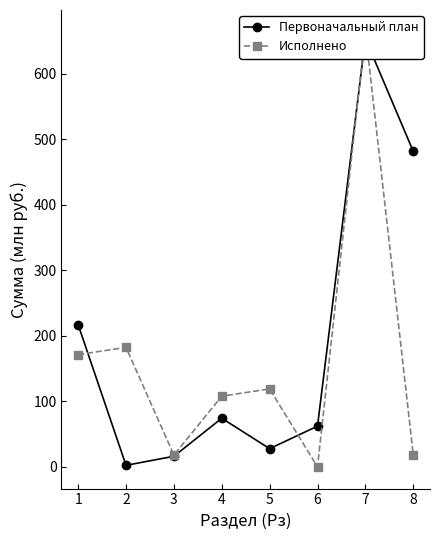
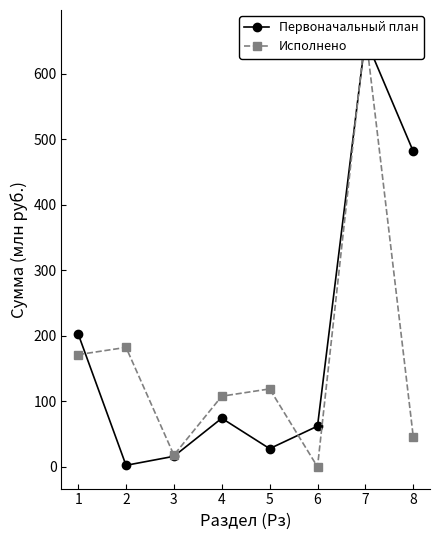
Первоначальный план, 1: 220 -> 200
Исполнено, 8: 20 -> 50
